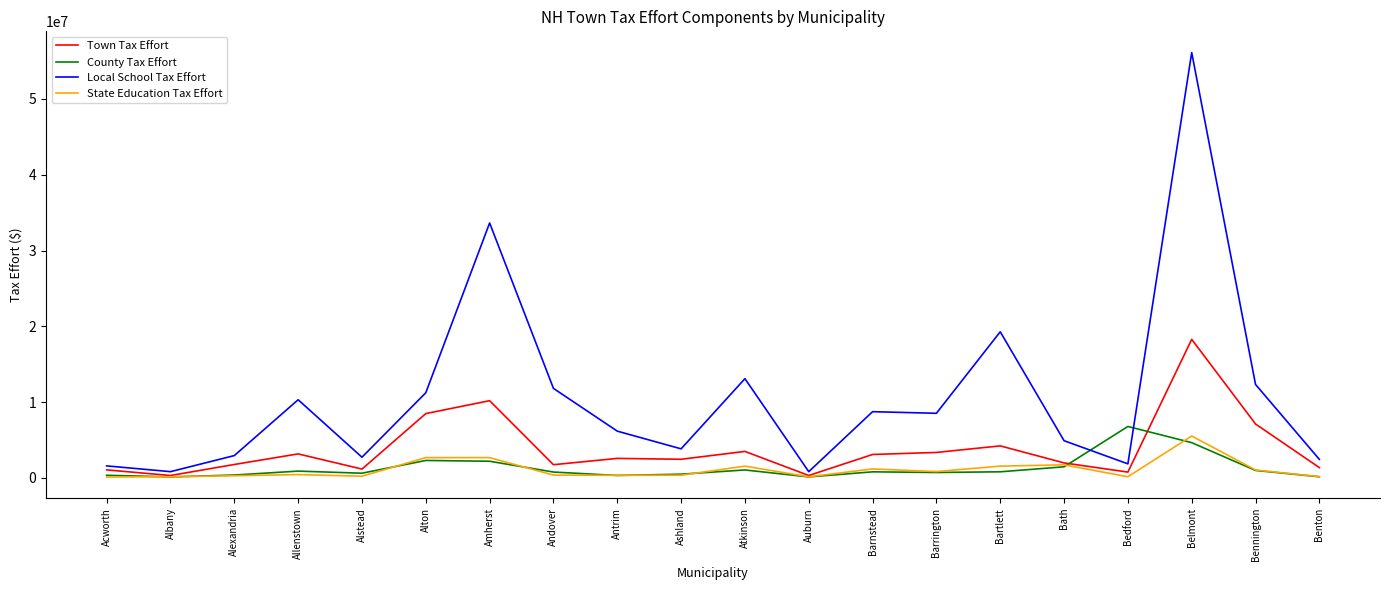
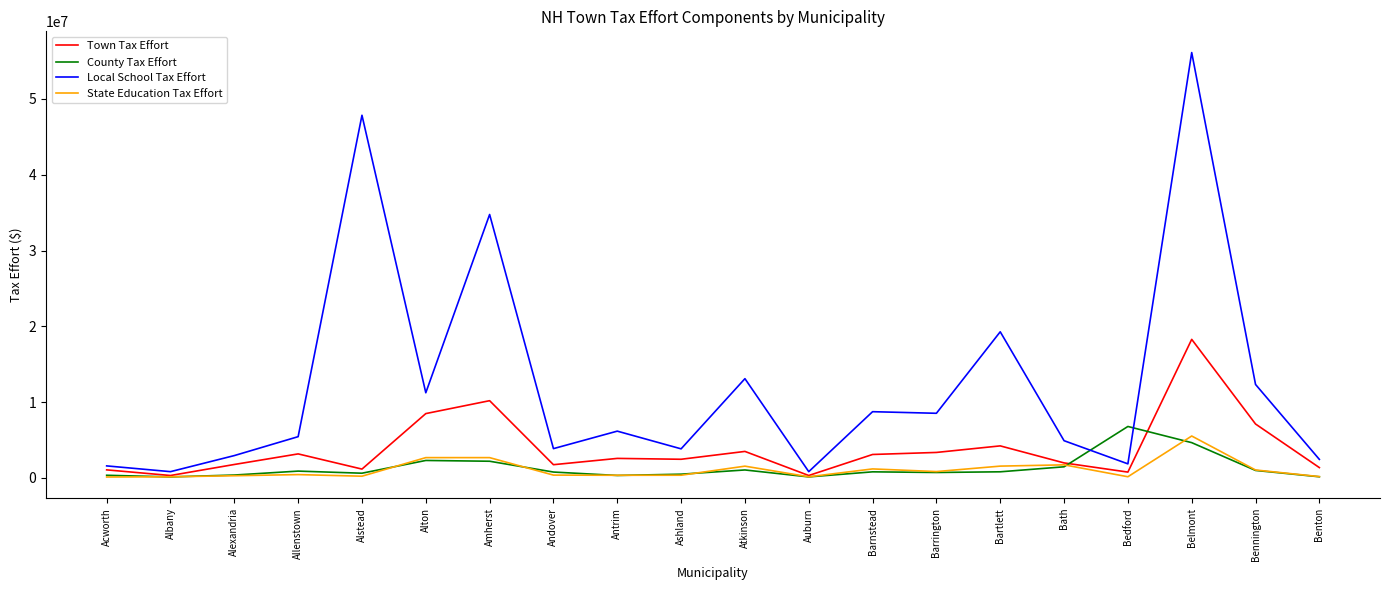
Local School Tax Effort, Allenstown: 10000000 -> 5000000
Local School Tax Effort, Alstead: 3000000 -> 48000000
Local School Tax Effort, Amherst: 34000000 -> 35000000
Local School Tax Effort, Andover: 12000000 -> 4000000
